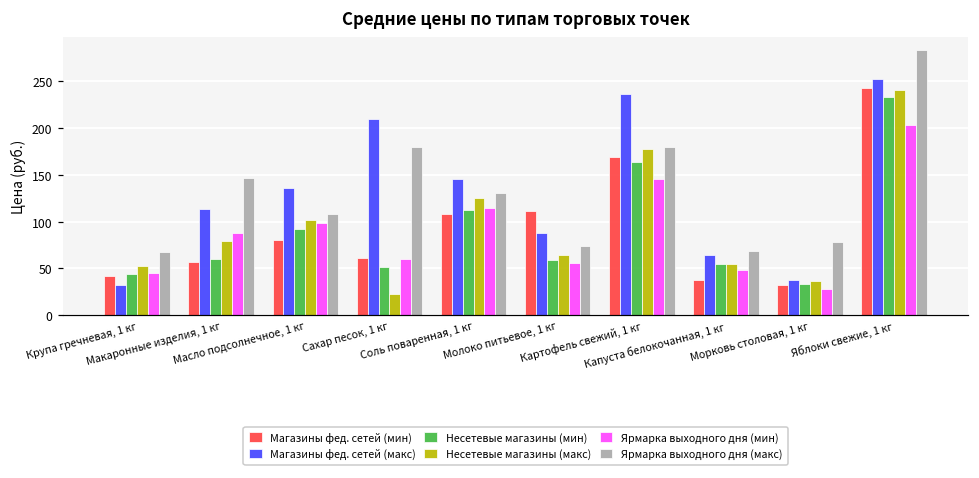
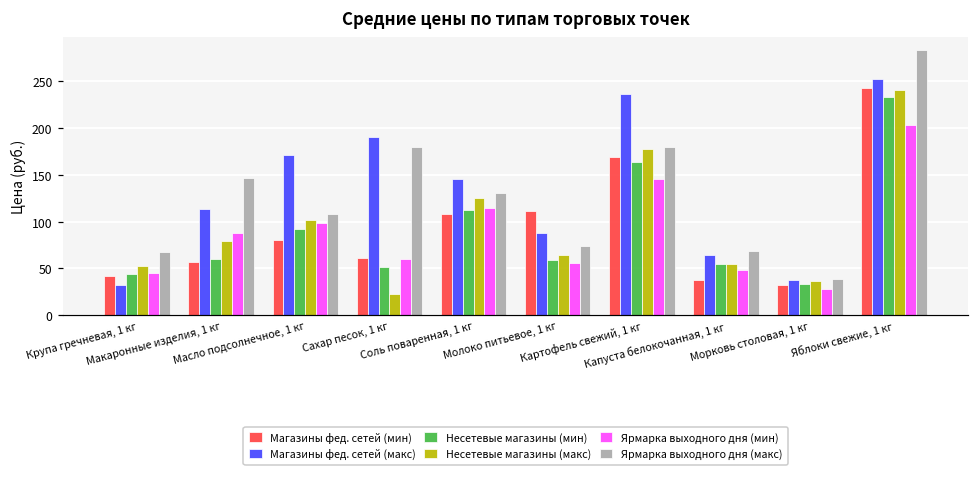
Магазины фед. сетей (макс), Масло подсолнечное, 1 кг: 140 -> 170
Магазины фед. сетей (макс), Сахар песок, 1 кг: 210 -> 190
Ярмарка выходного дня (макс), Морковь столовая, 1 кг: 80 -> 40
